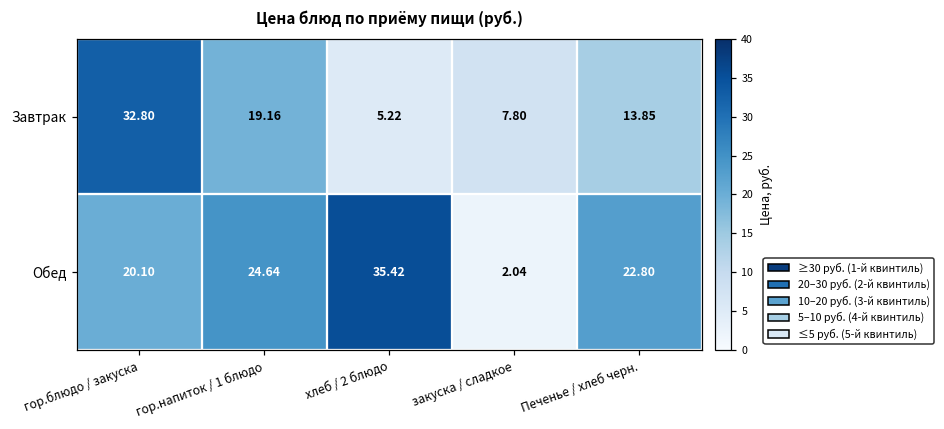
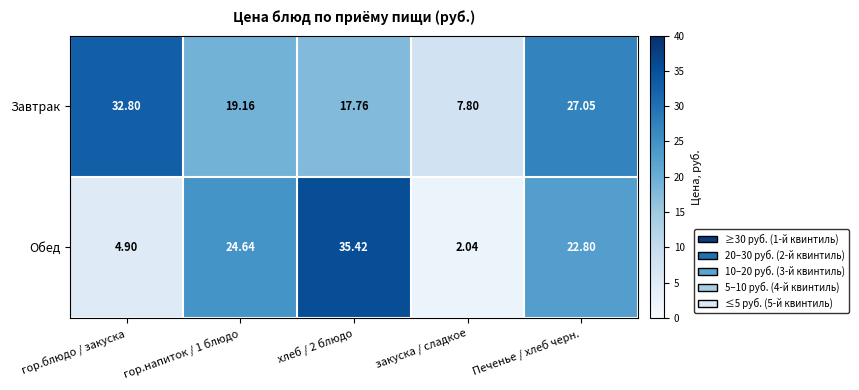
Завтрак, хлеб / 2 блюдо: 5.22 -> 17.76
Завтрак, Печенье / хлеб черн.: 13.85 -> 27.05
Обед, гор.блюдо / закуска: 20.10 -> 4.90
